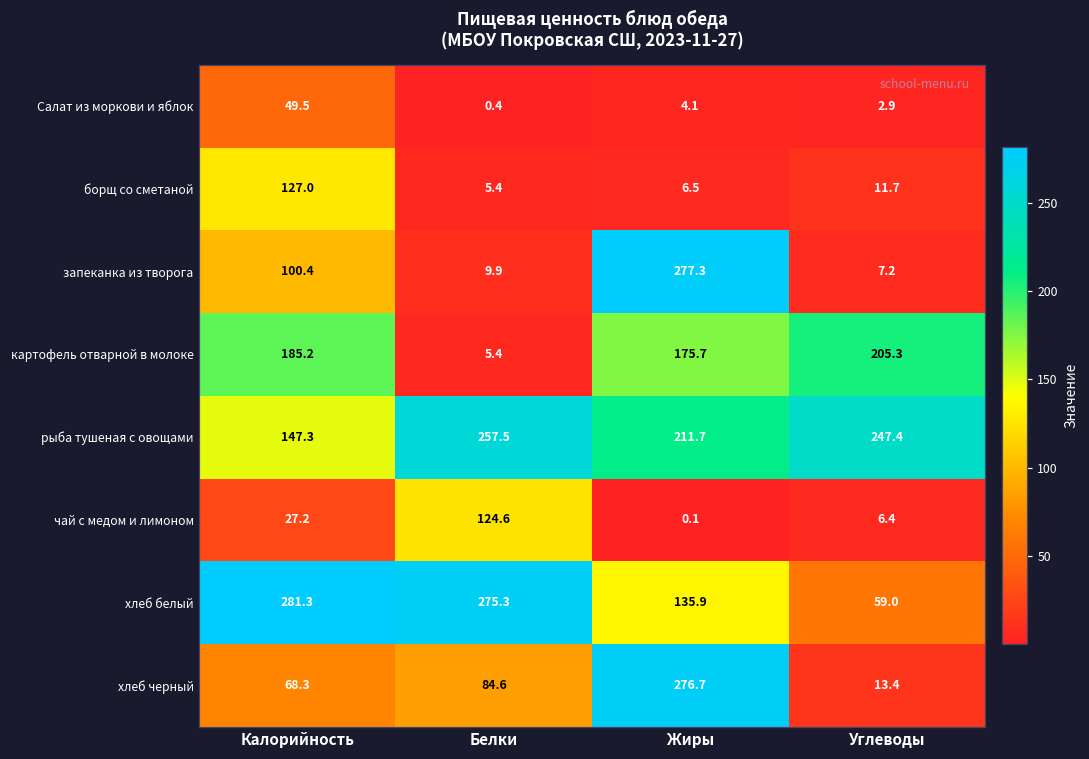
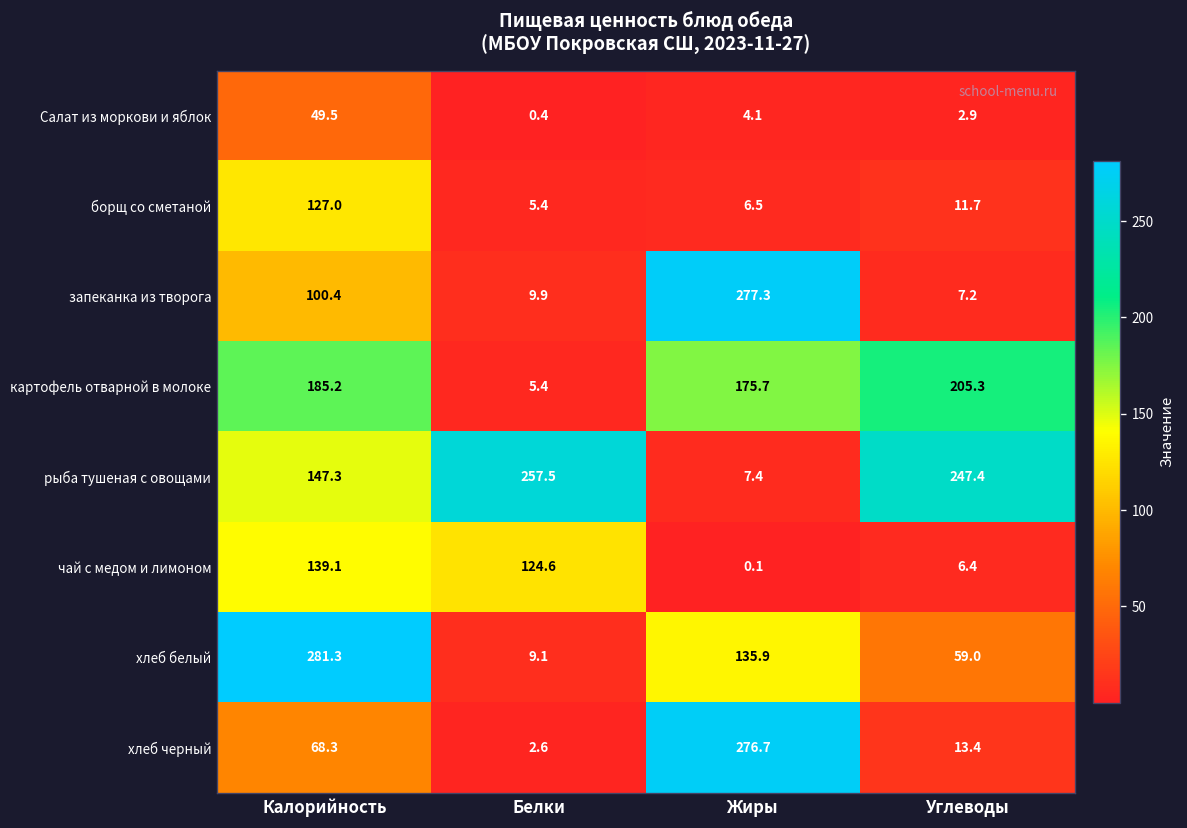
рыба тушеная с овощами, Жиры: 211.7 -> 7.4
чай с медом и лимоном, Калорийность: 27.2 -> 139.1
хлеб белый, Белки: 275.3 -> 9.1
хлеб черный, Белки: 84.6 -> 2.6
